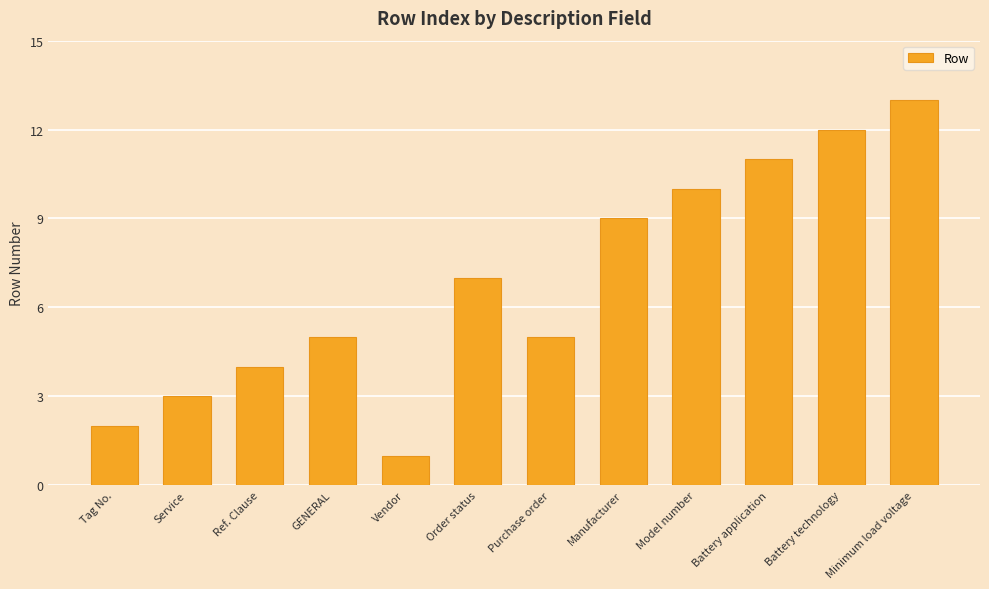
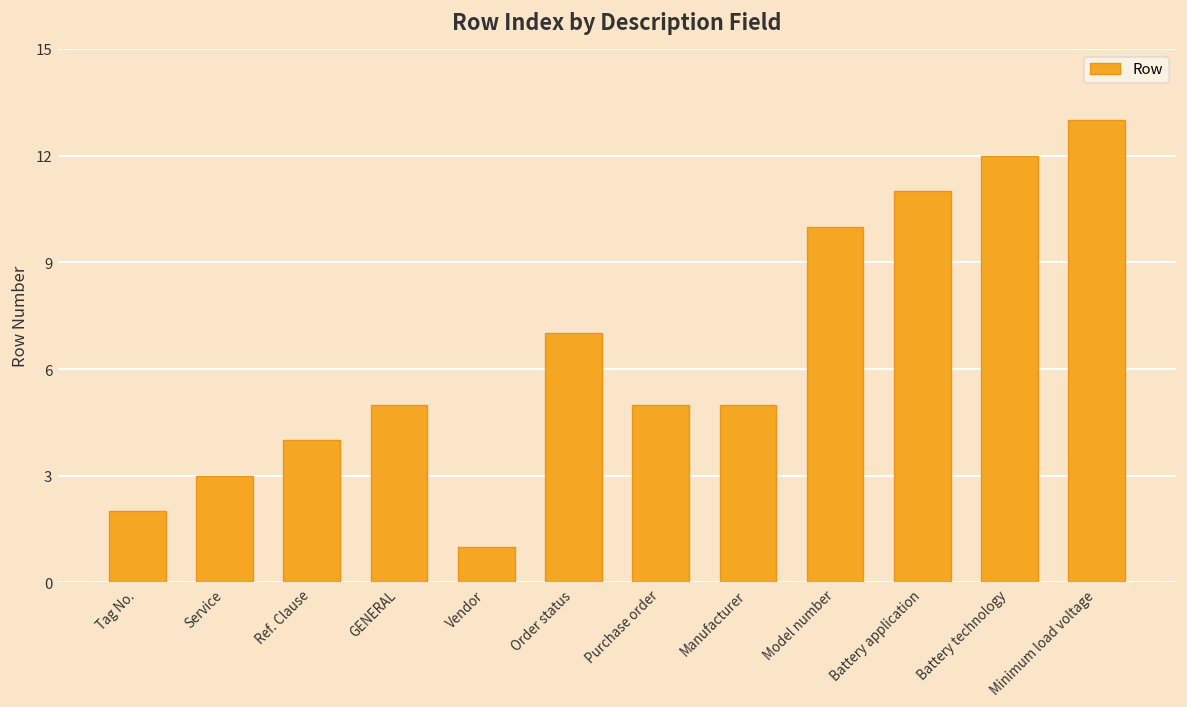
Manufacturer: 9 -> 5
